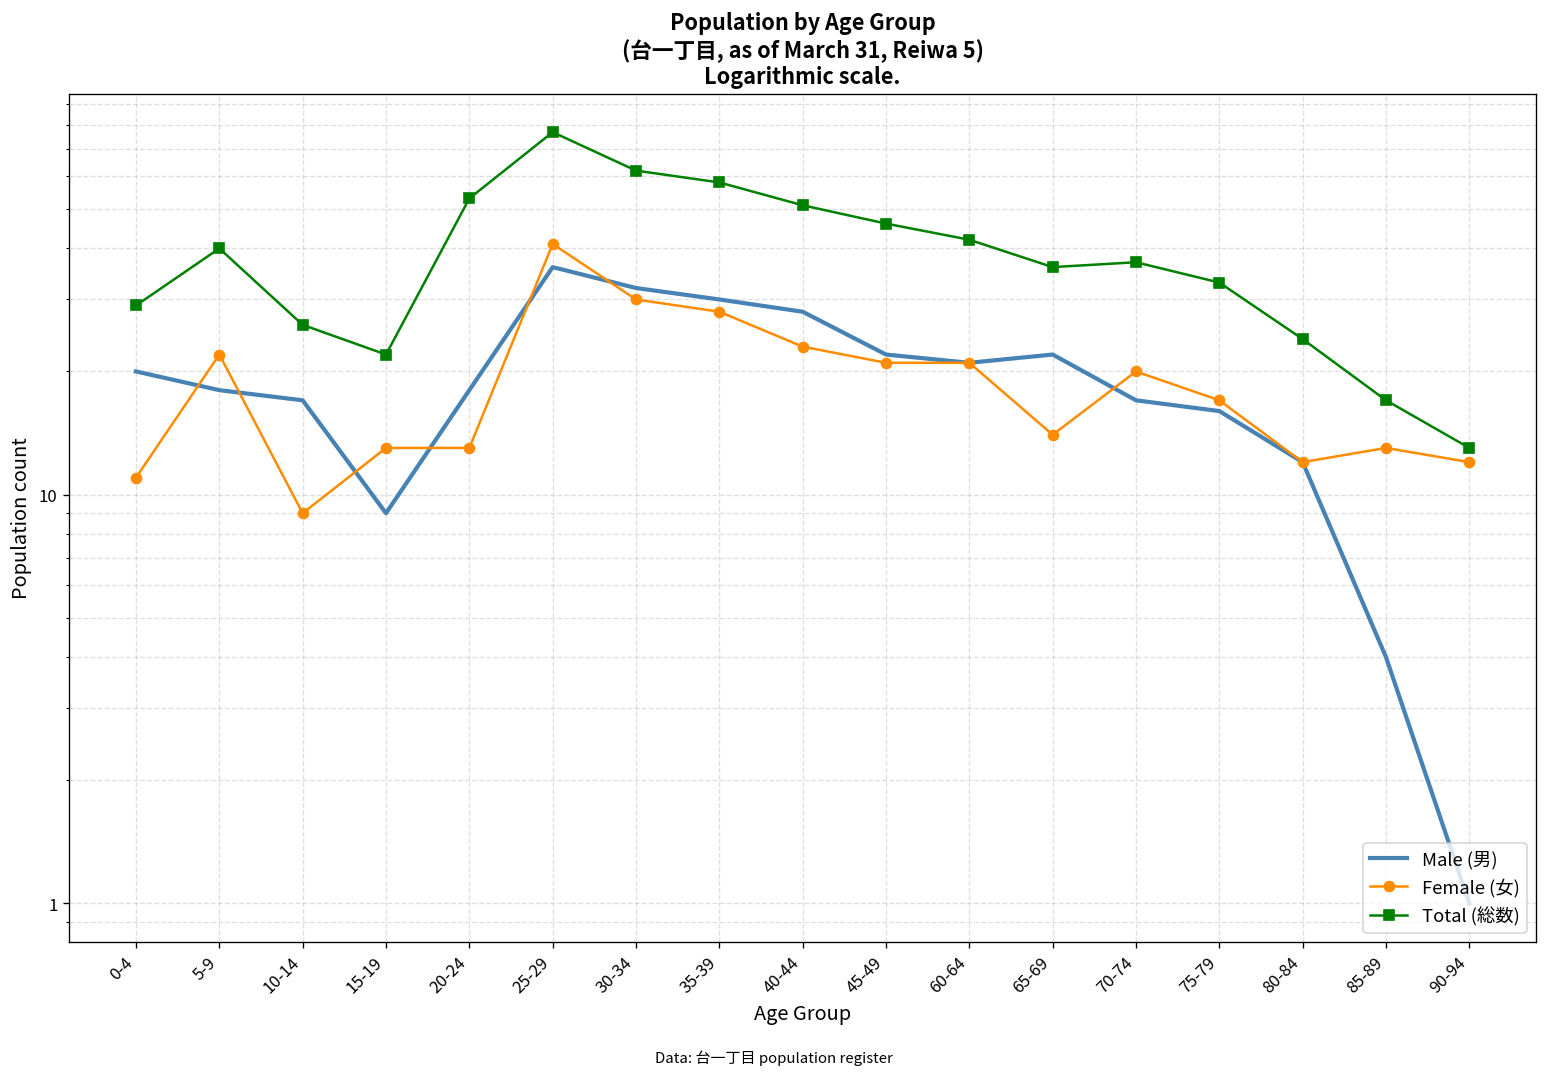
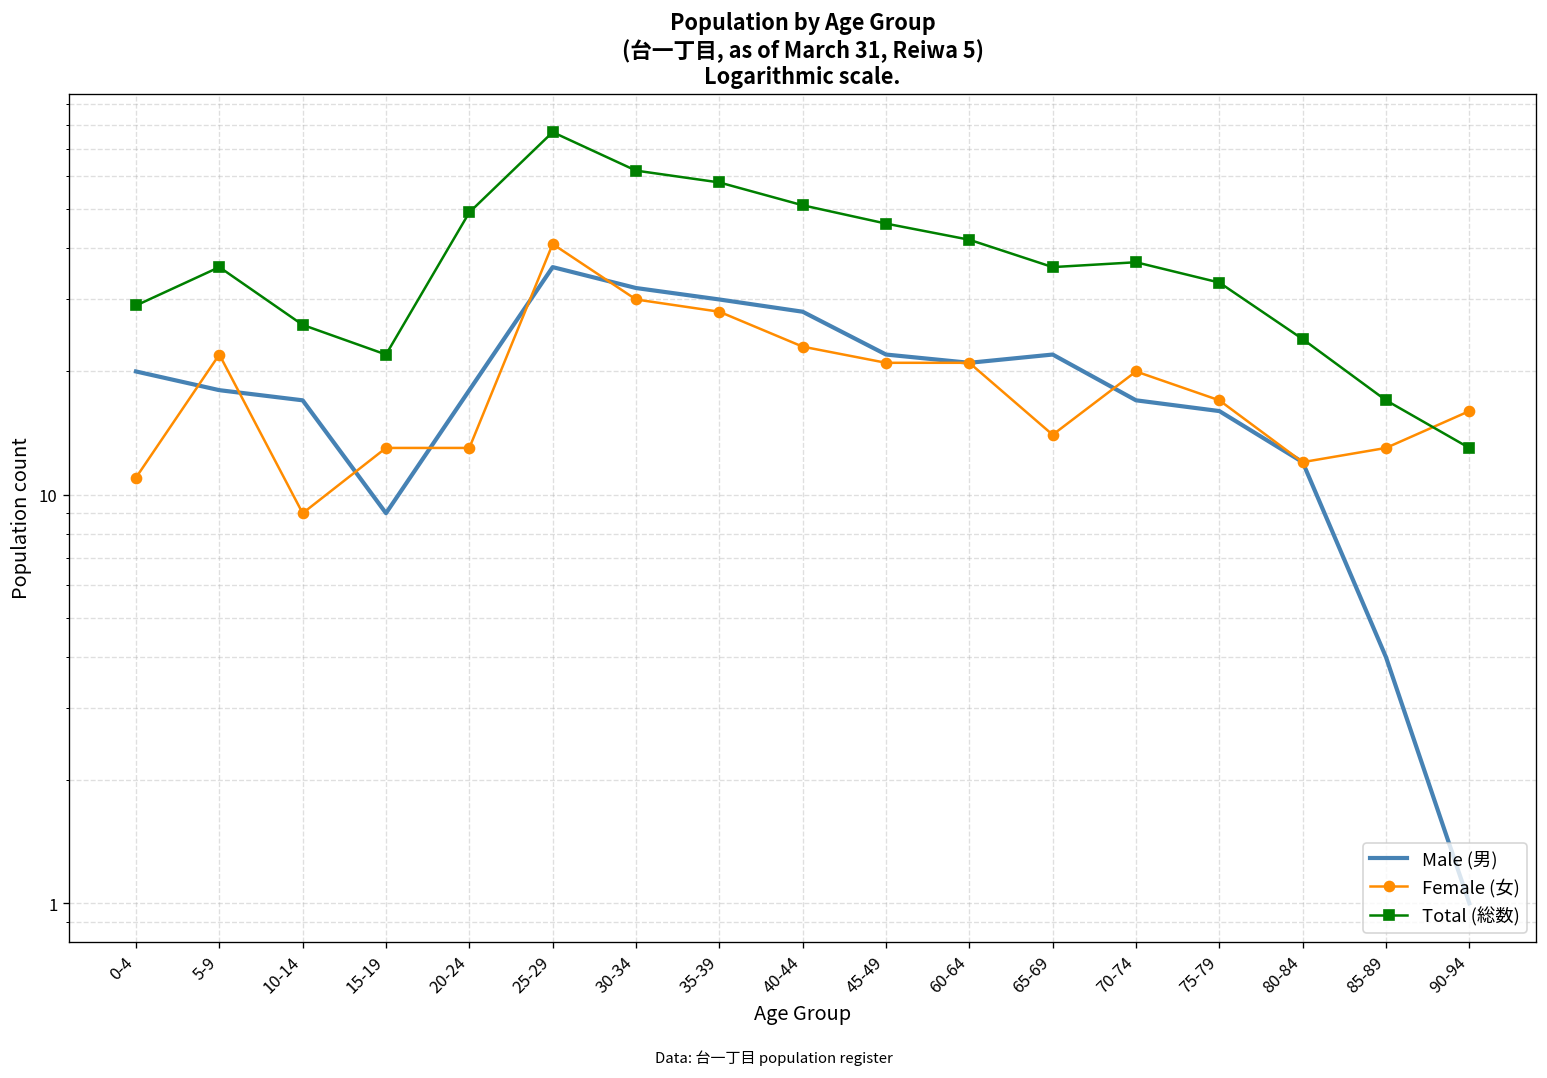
Total (総数), 5-9: 40 -> 36
Total (総数), 20-24: 53 -> 49
Female (女), 90-94: 12 -> 16
